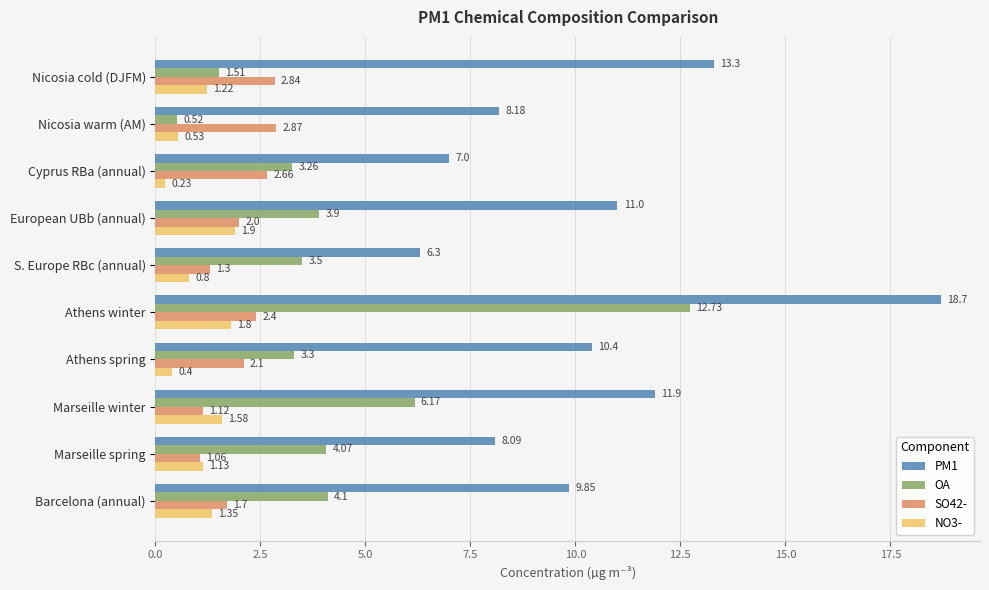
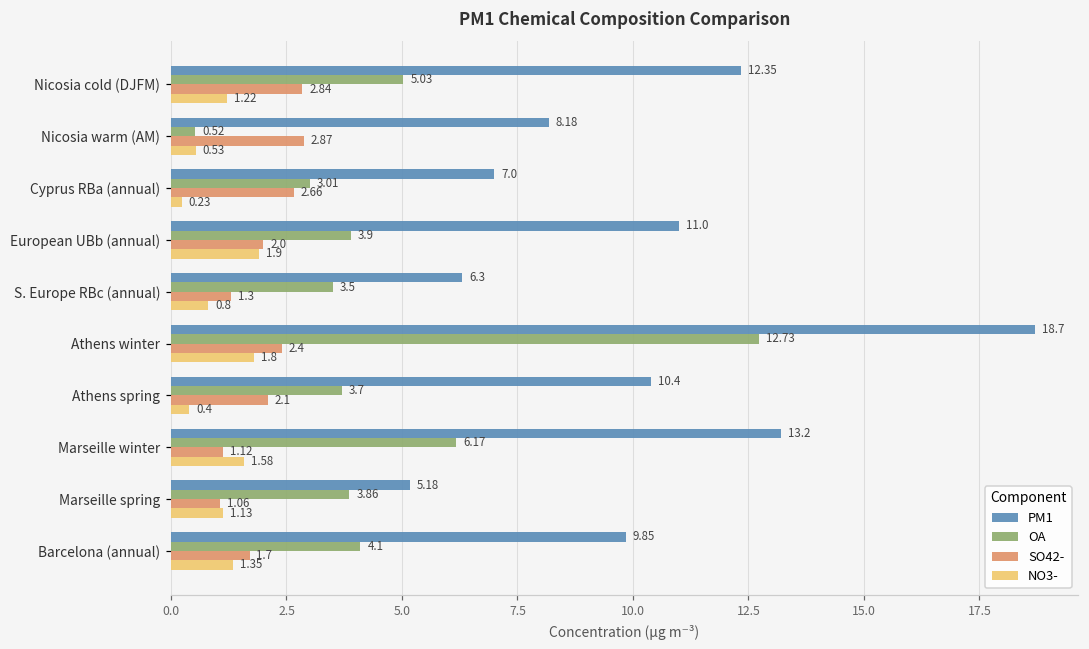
PM1, Nicosia cold (DJFM): 13.3 -> 12.35
OA, Nicosia cold (DJFM): 1.51 -> 5.03
OA, Cyprus RBa (annual): 3.26 -> 3.01
OA, Athens spring: 3.3 -> 3.7
PM1, Marseille winter: 11.9 -> 13.2
PM1, Marseille spring: 8.09 -> 5.18
OA, Marseille spring: 4.07 -> 3.86
